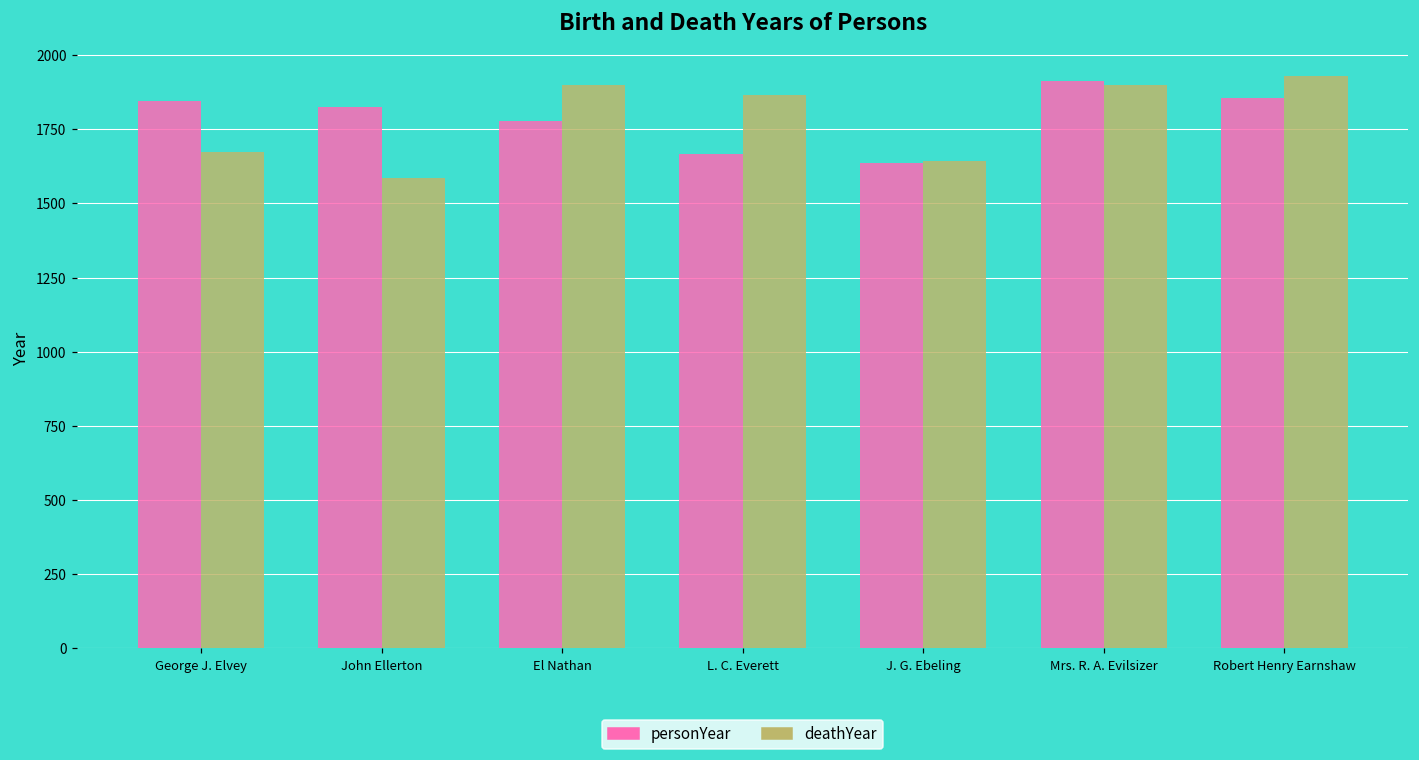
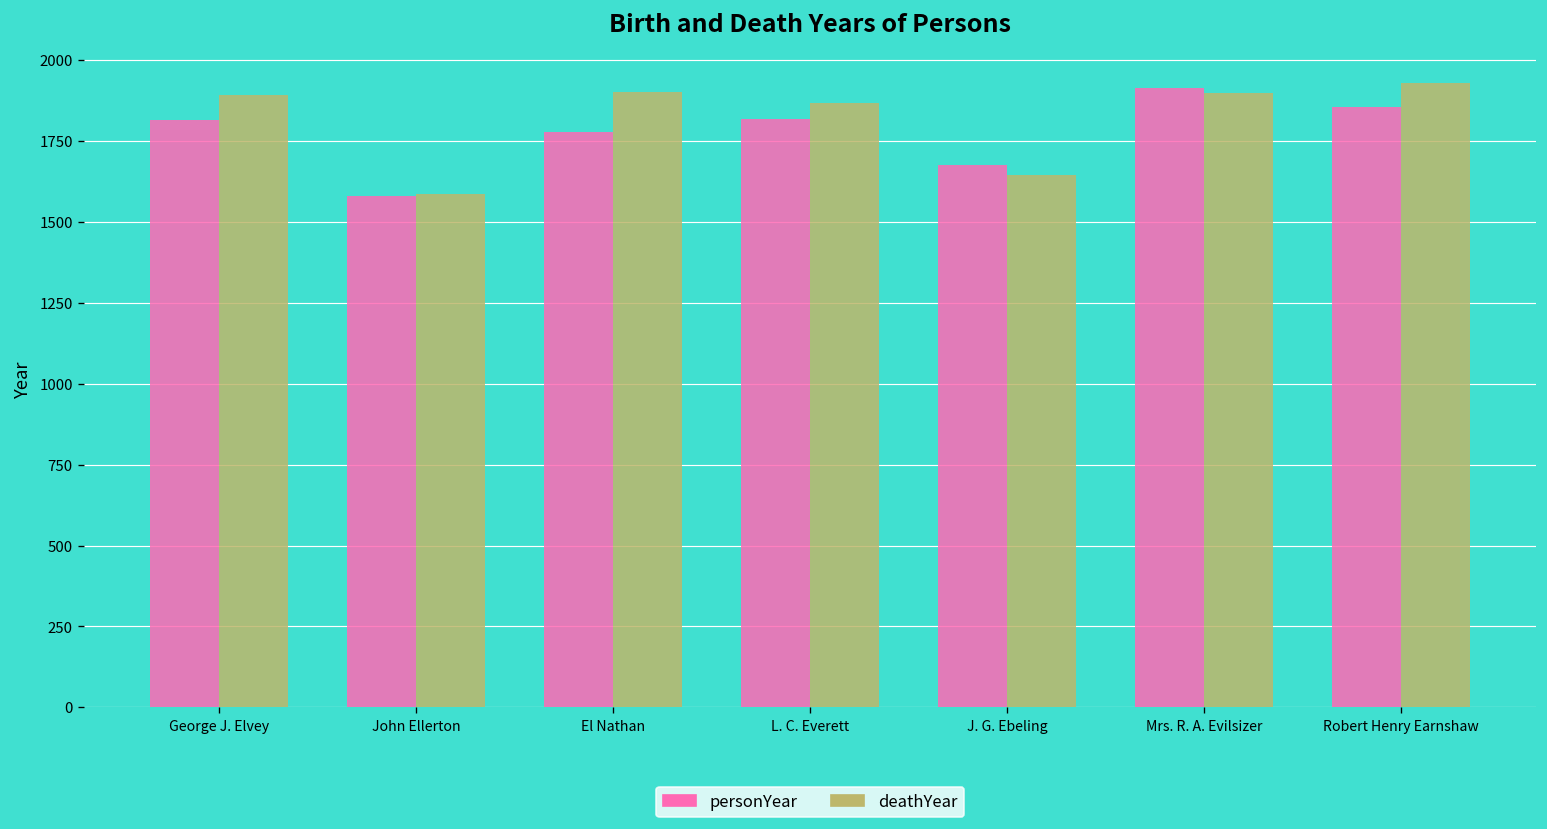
personYear, George J. Elvey: 1850 -> 1820
deathYear, George J. Elvey: 1670 -> 1890
personYear, John Ellerton: 1830 -> 1580
personYear, L. C. Everett: 1670 -> 1820
personYear, J. G. Ebeling: 1640 -> 1680
